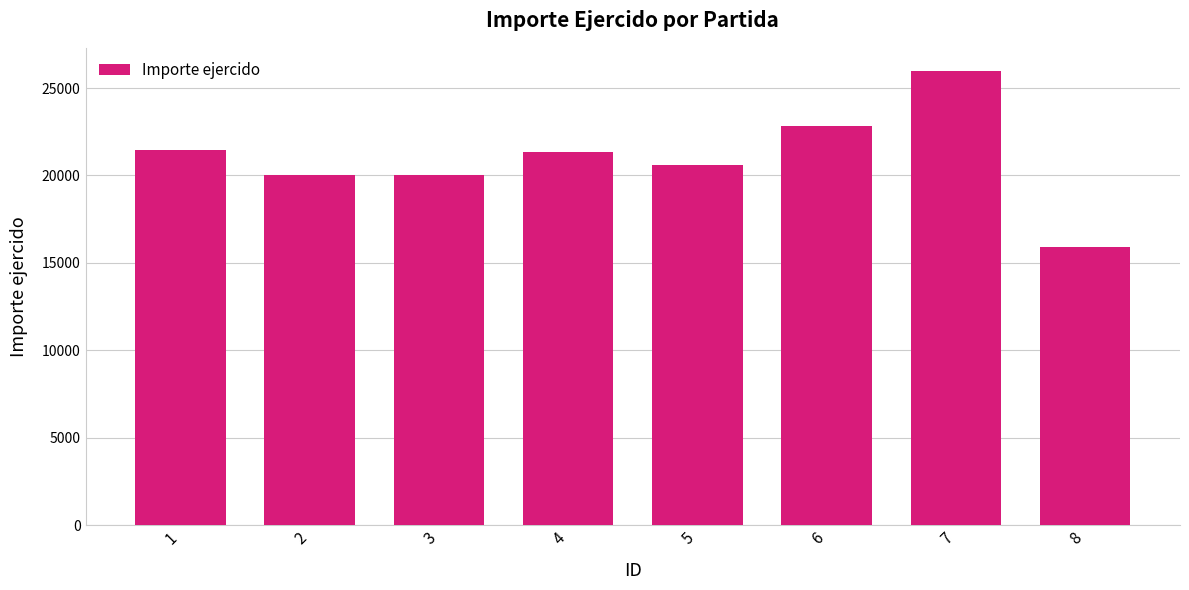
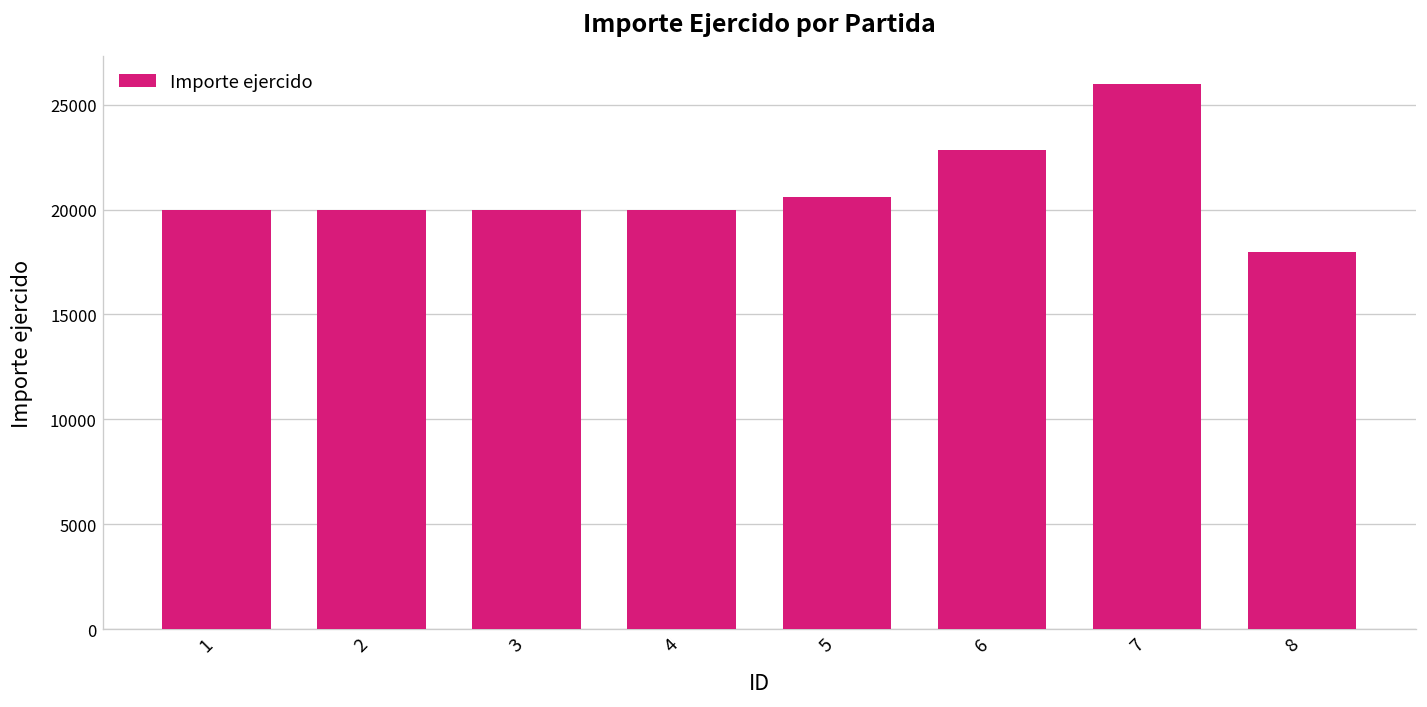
1: 21400 -> 20000
4: 21400 -> 20000
8: 15900 -> 18000
